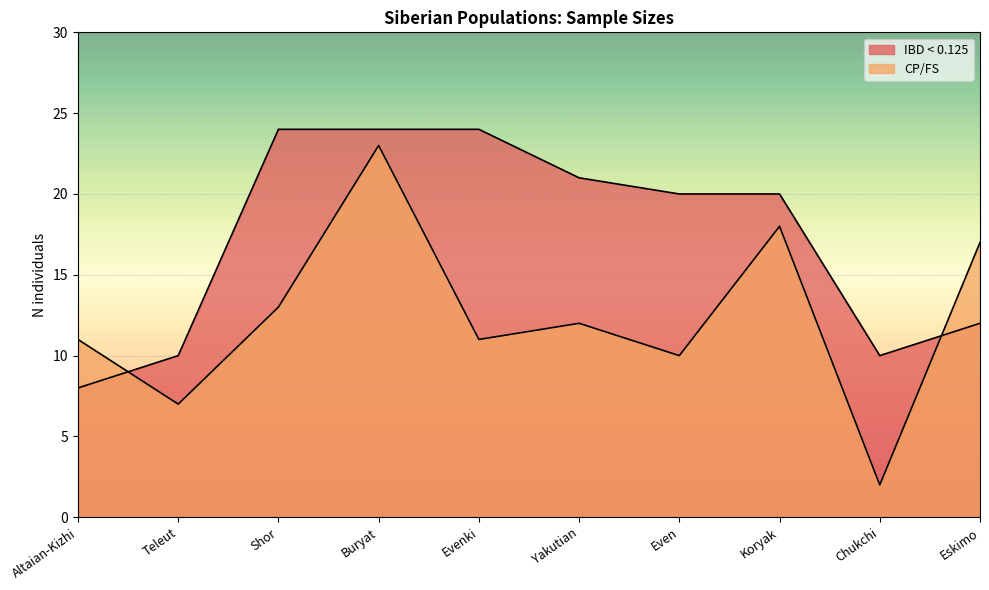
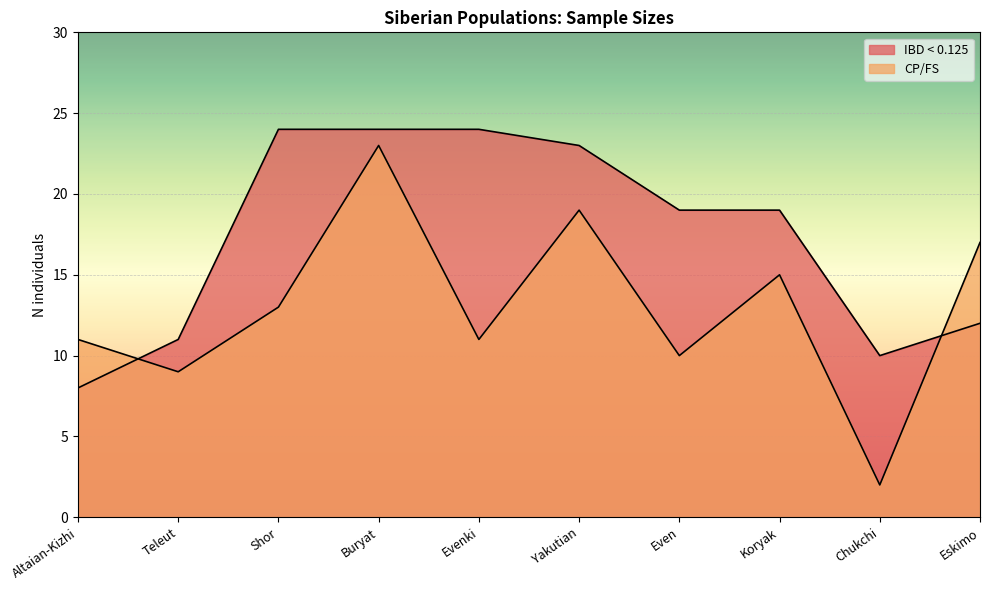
IBD < 0.125, Teleut: 10 -> 11
CP/FS, Teleut: 7 -> 9
IBD < 0.125, Yakutian: 21 -> 23
CP/FS, Yakutian: 12 -> 19
IBD < 0.125, Even: 20 -> 19
IBD < 0.125, Koryak: 20 -> 19
CP/FS, Koryak: 18 -> 15
